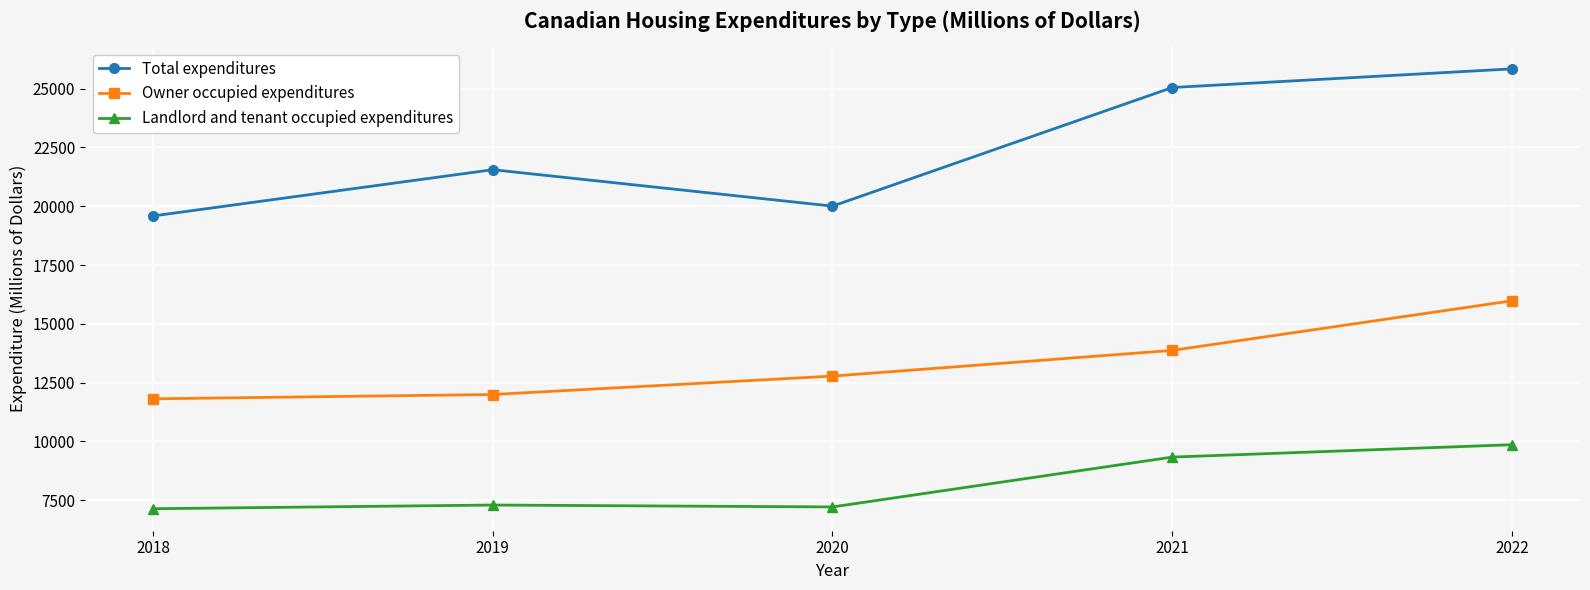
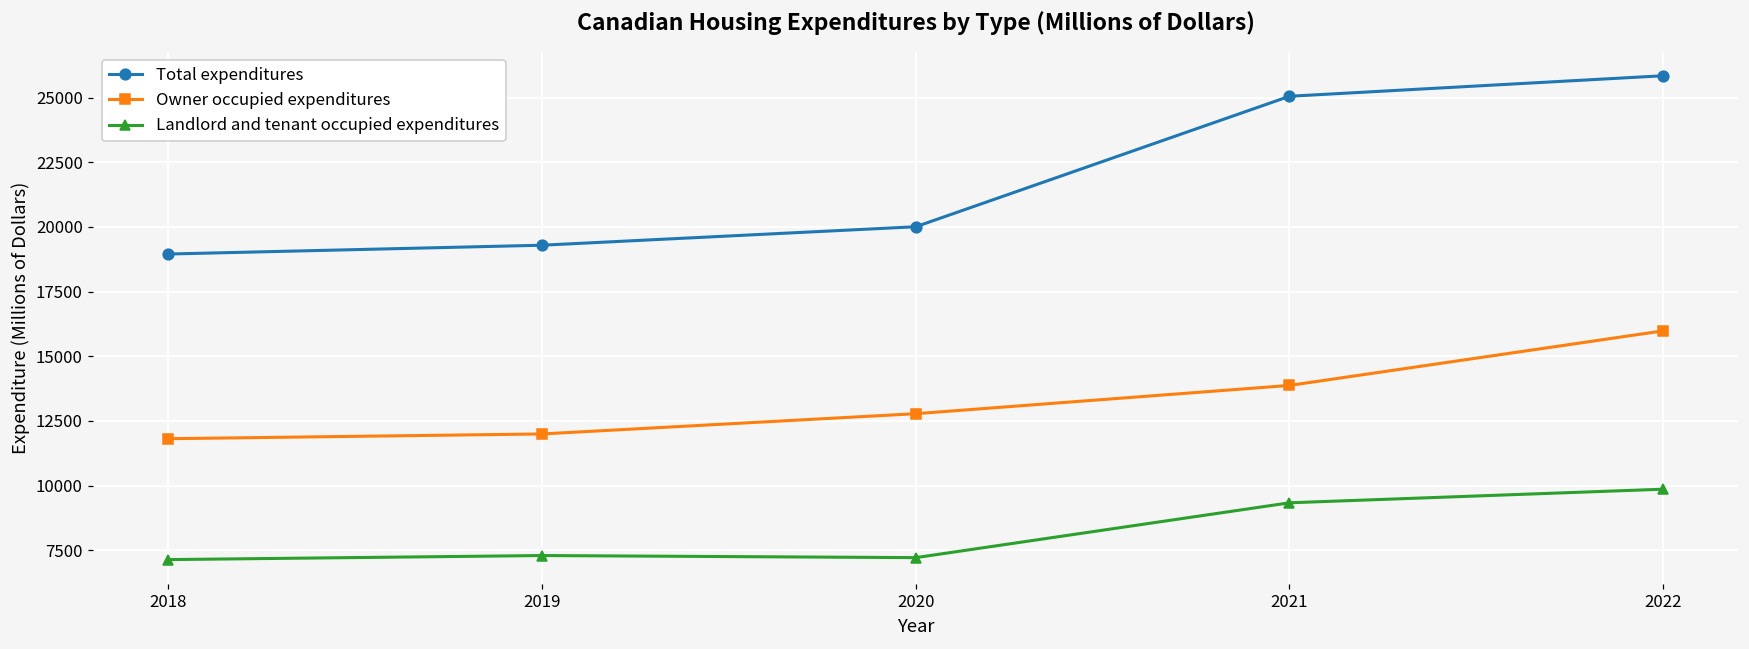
Total expenditures, 2018: 19600 -> 19000
Total expenditures, 2019: 21600 -> 19300
